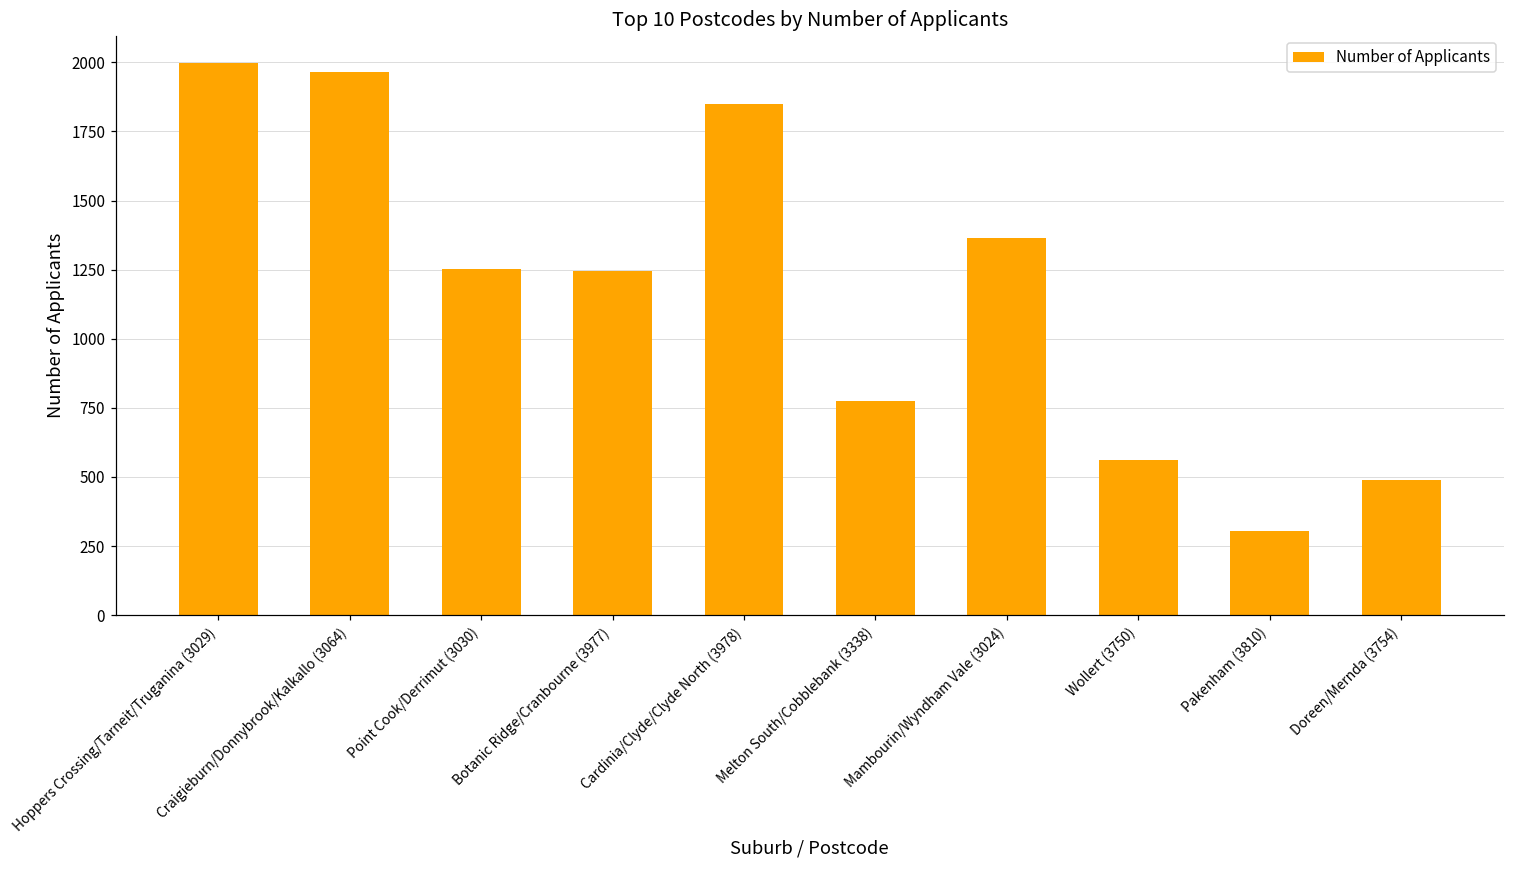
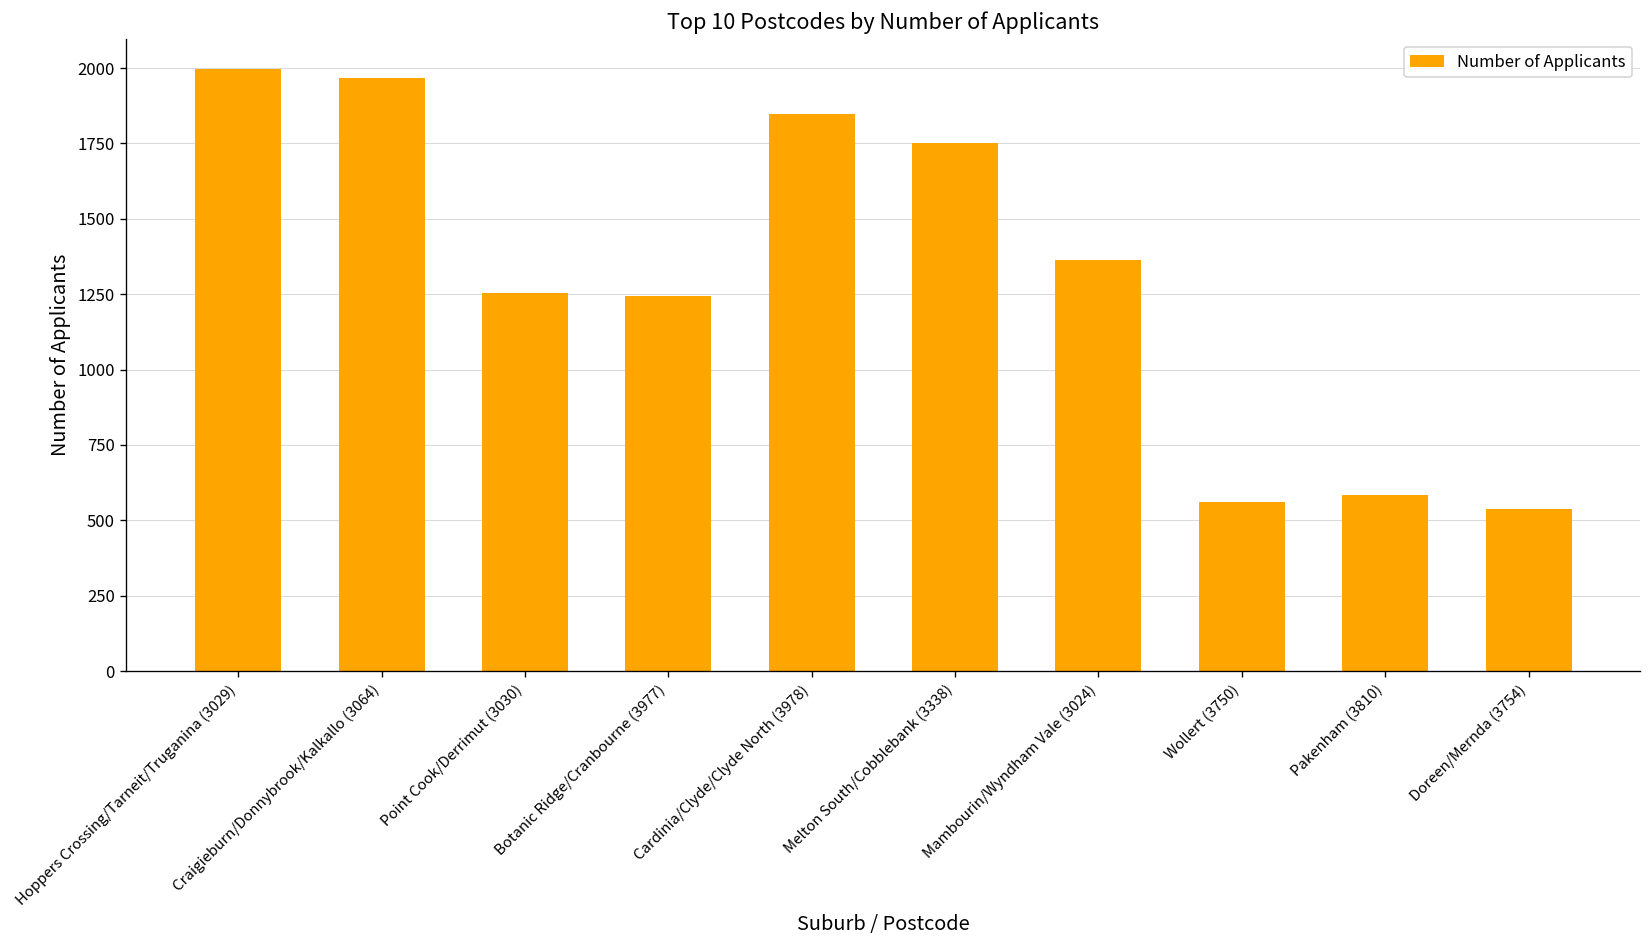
Melton South/Cobblebank (3338): 780 -> 1750
Pakenham (3810): 310 -> 590
Doreen/Mernda (3754): 490 -> 540
